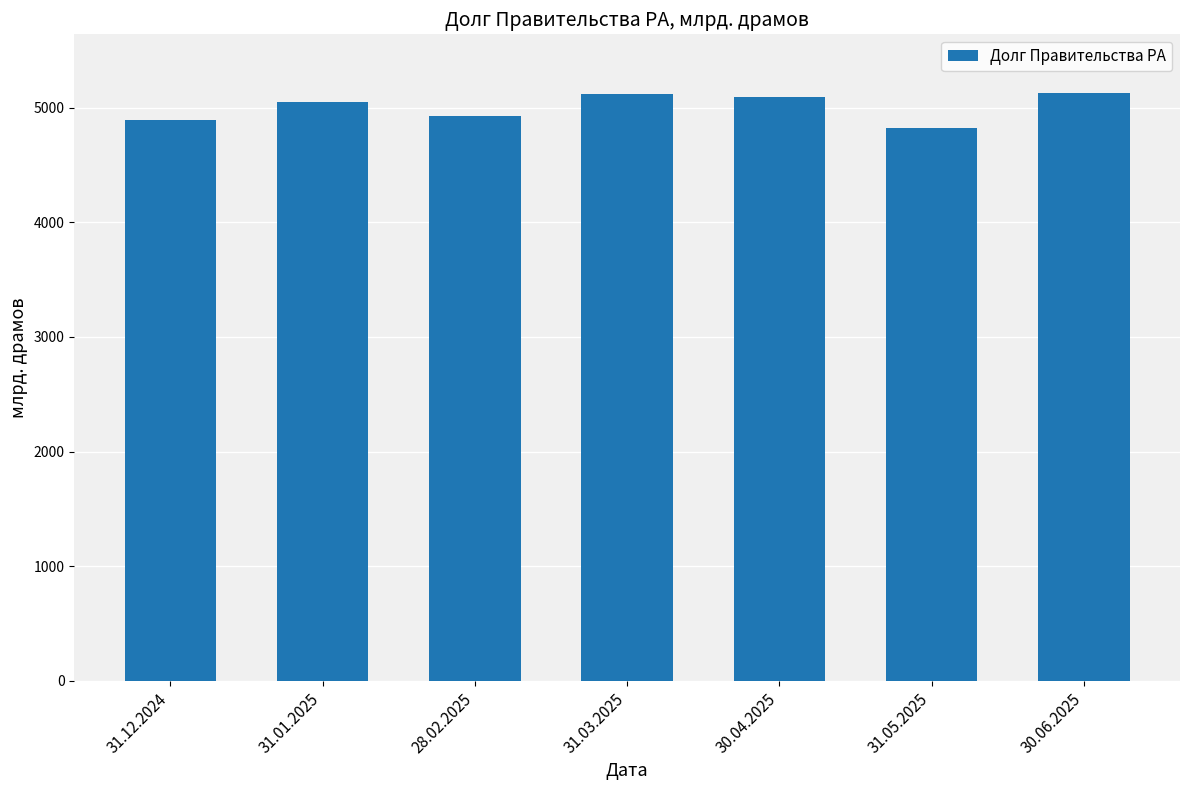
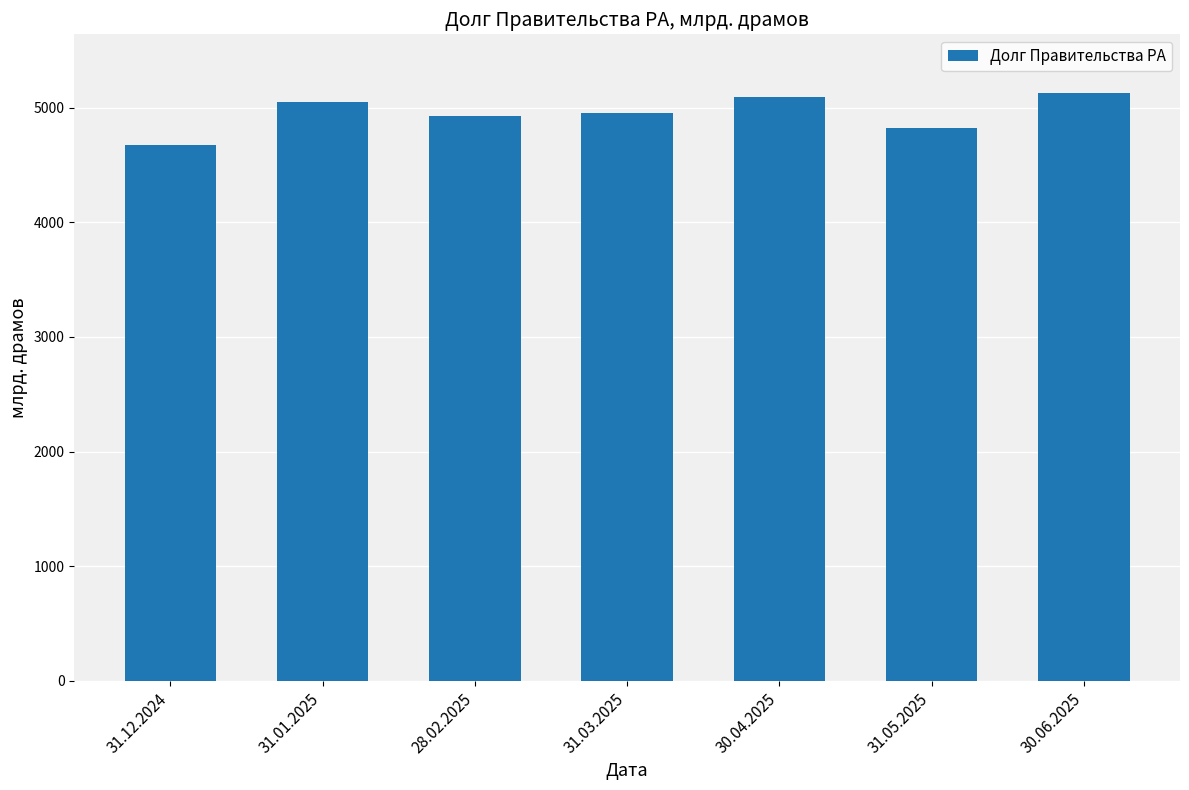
31.12.2024: 4890 -> 4680
31.03.2025: 5120 -> 4950
